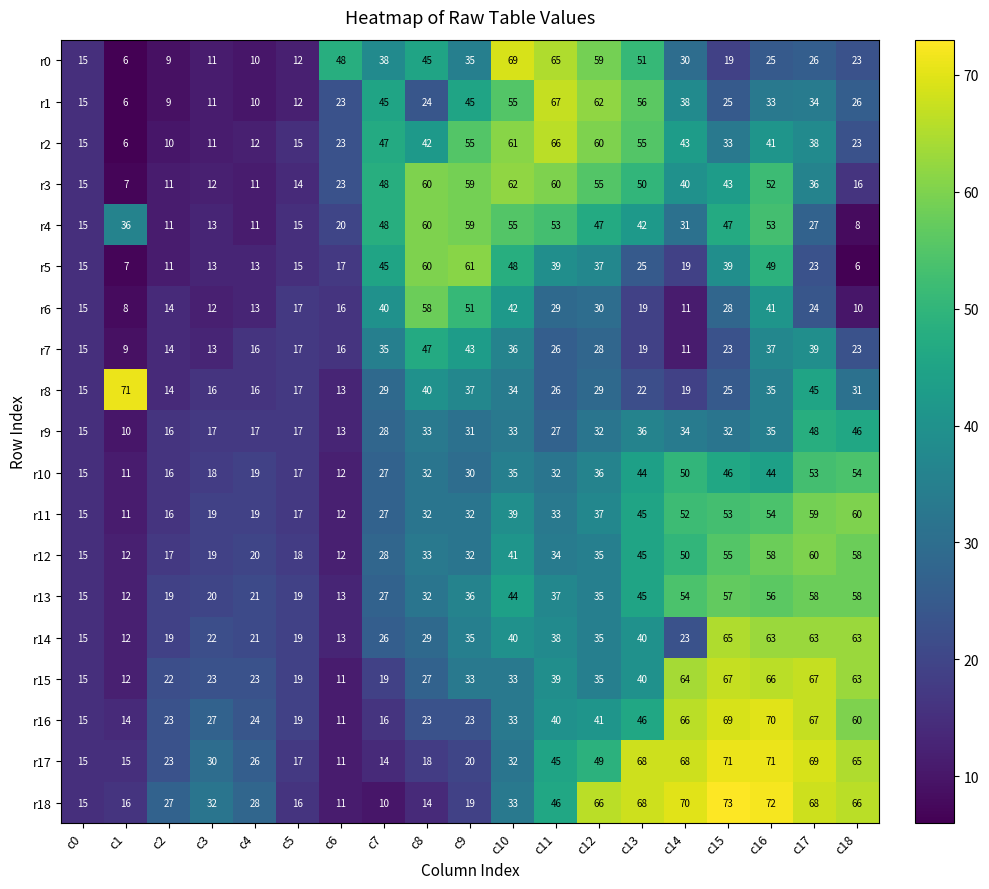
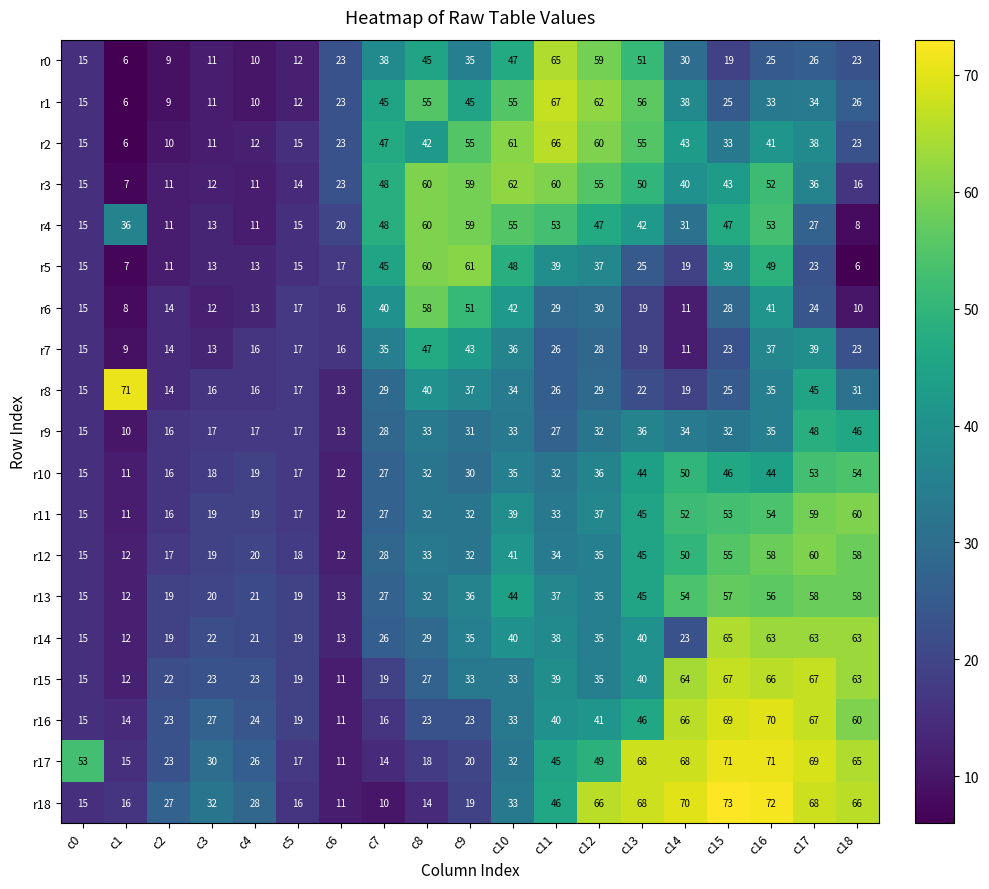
r0, c6: 48 -> 23
r0, c10: 69 -> 47
r1, c8: 24 -> 55
r17, c0: 15 -> 53
